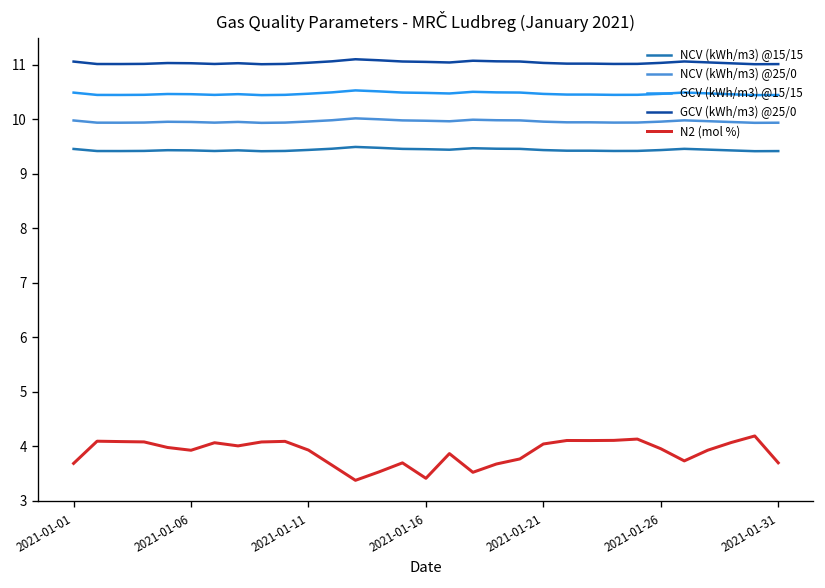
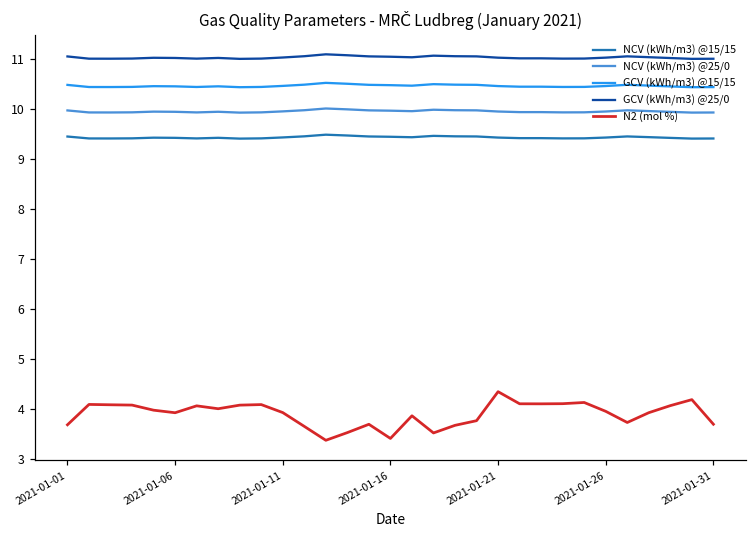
N2 (mol %), 2021-01-21: 4.0 -> 4.4
